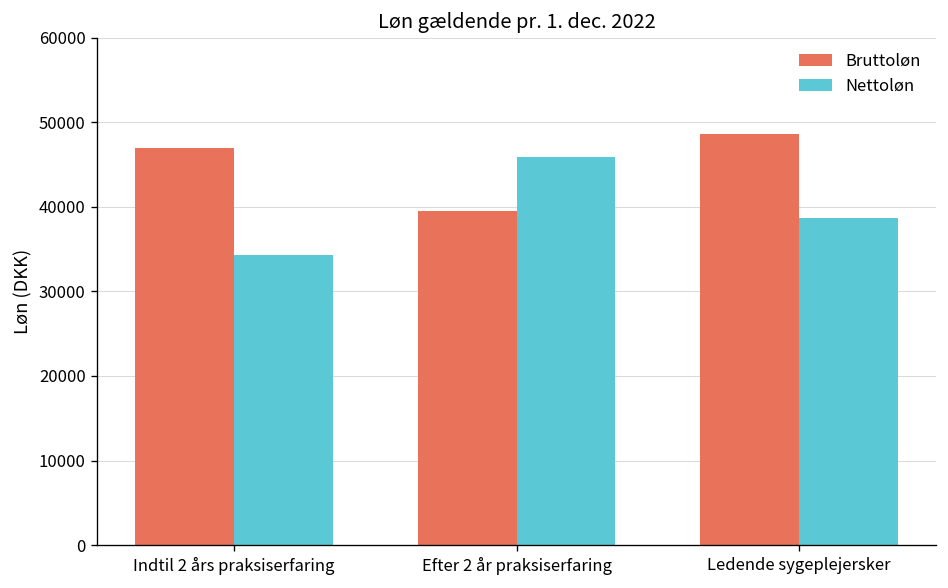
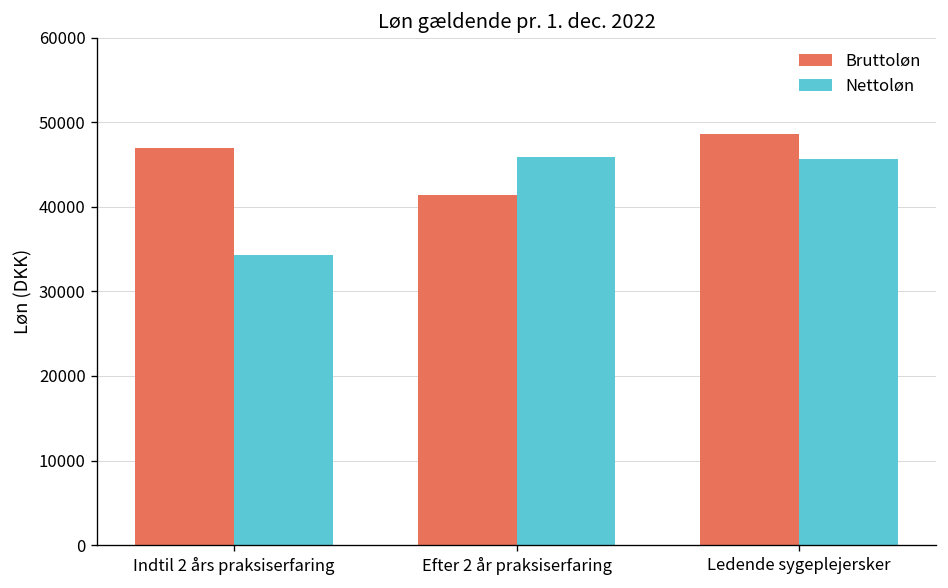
Bruttoløn, Efter 2 år praksiserfaring: 40000 -> 41000
Nettoløn, Ledende sygeplejersker: 39000 -> 46000
